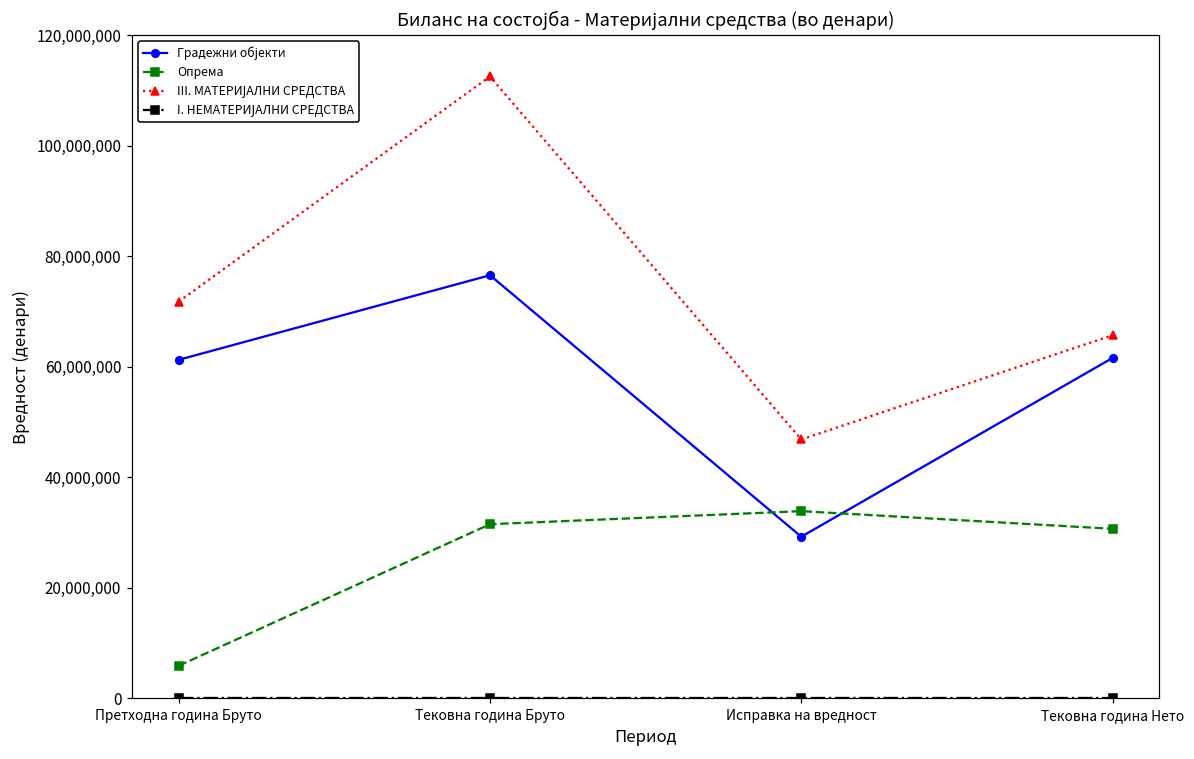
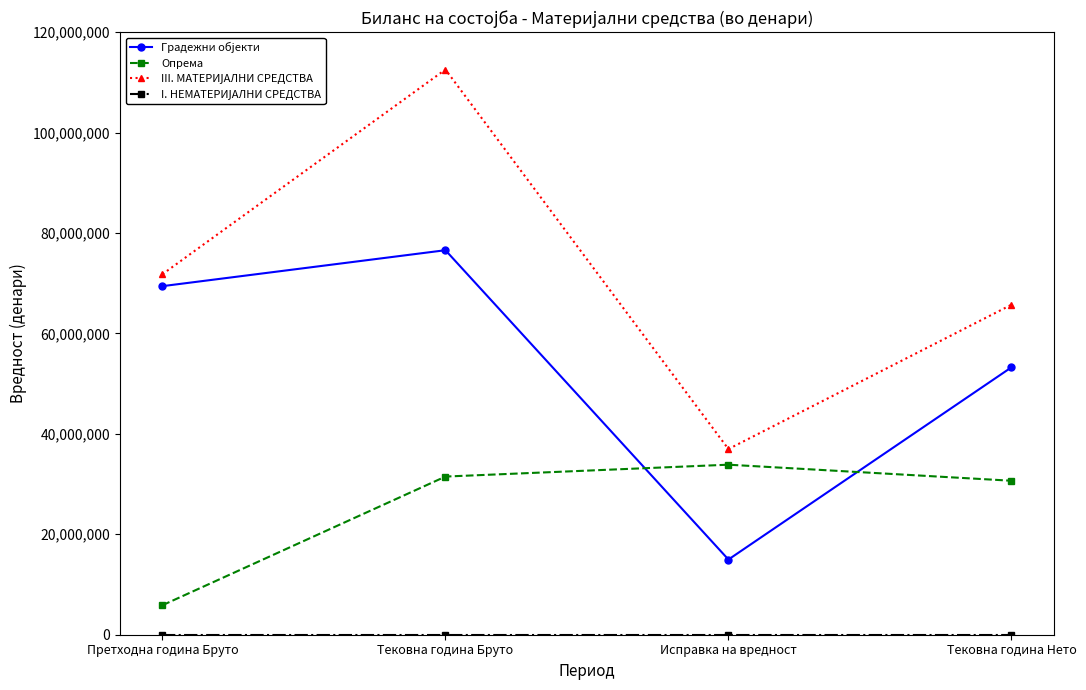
Градежни објекти, Претходна година Бруто: 61,000,000 -> 69,000,000
Градежни објекти, Исправка на вредност: 29,000,000 -> 15,000,000
III. МАТЕРИЈАЛНИ СРЕДСТВА, Исправка на вредност: 47,000,000 -> 37,000,000
Градежни објекти, Тековна година Нето: 62,000,000 -> 53,000,000
